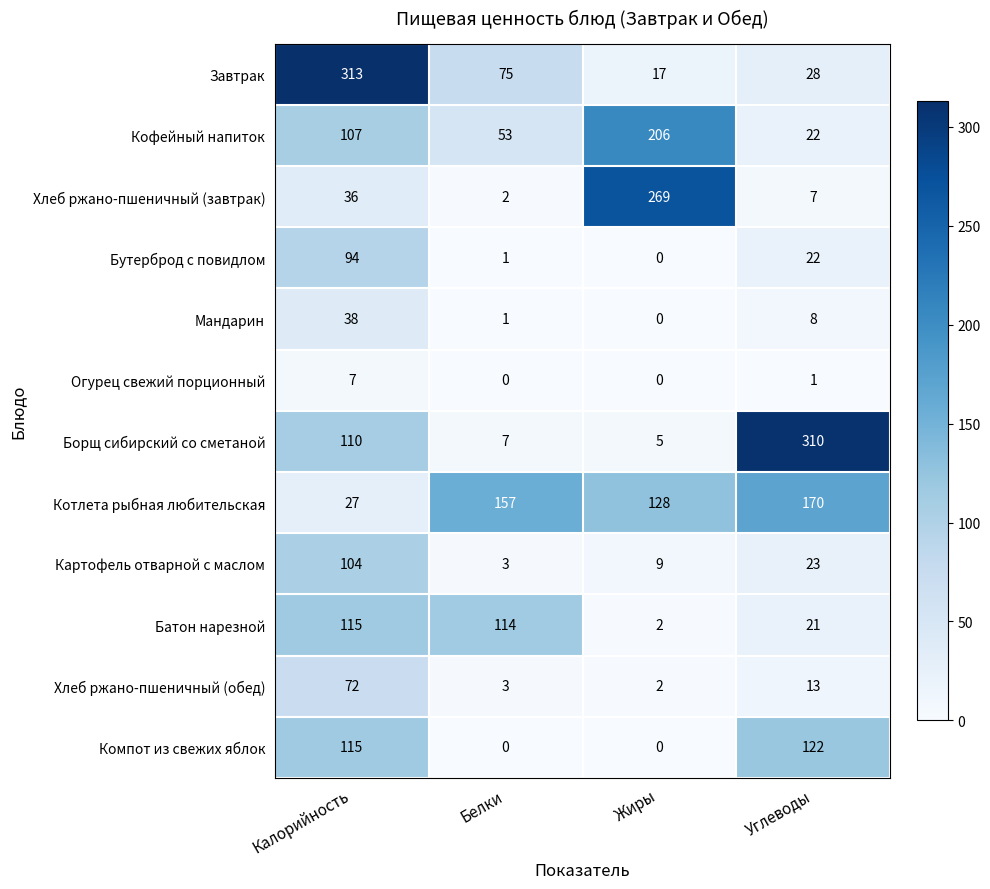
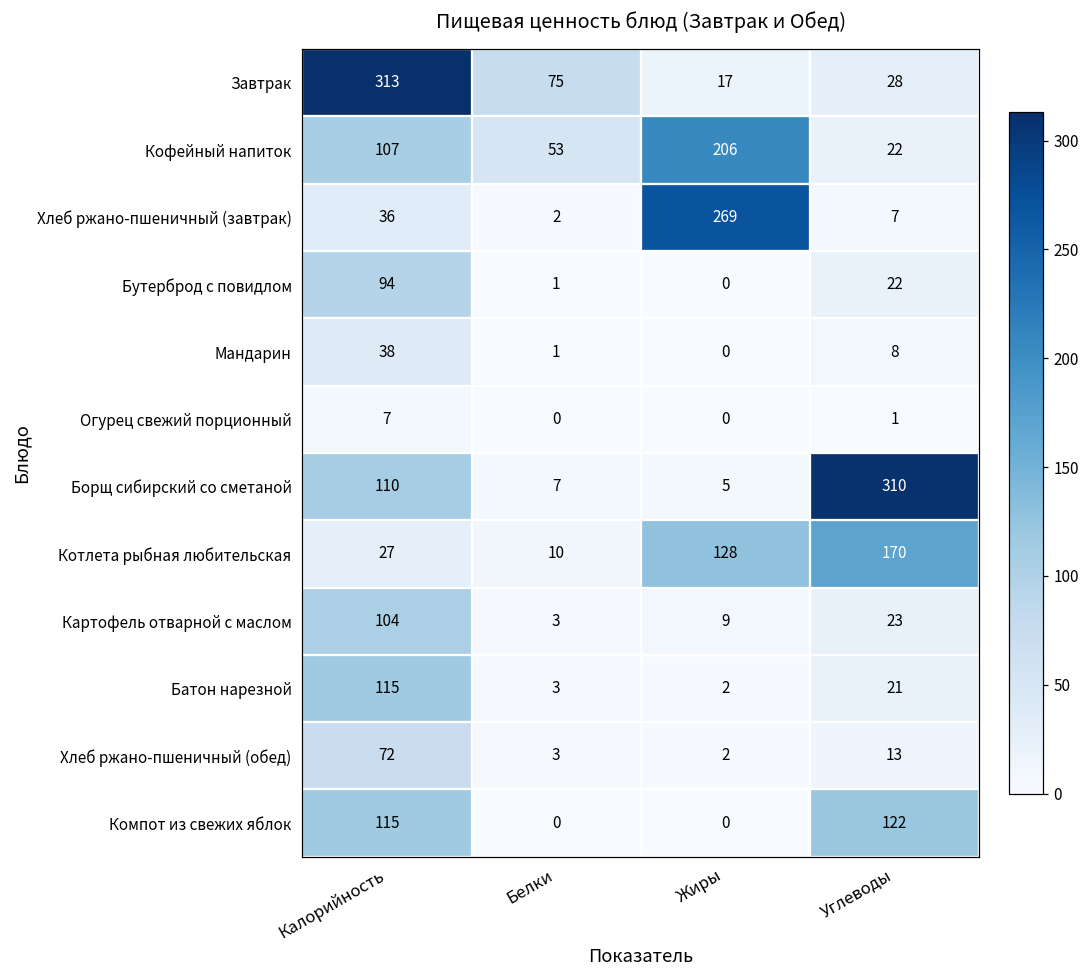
Котлета рыбная любительская, Белки: 157 -> 10
Батон нарезной, Белки: 114 -> 3
